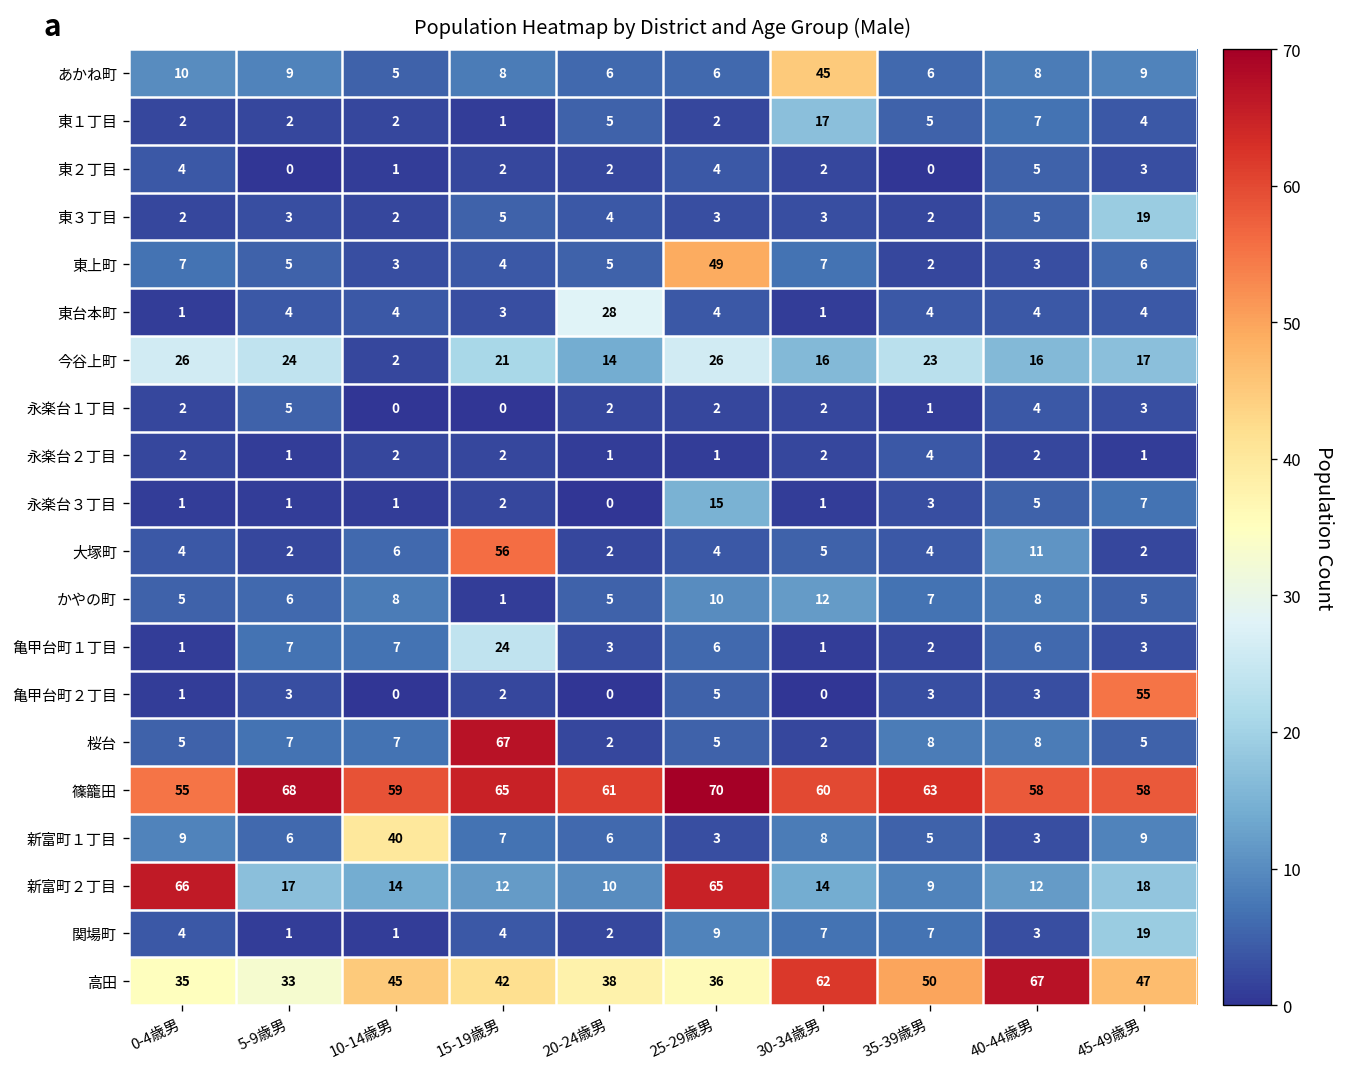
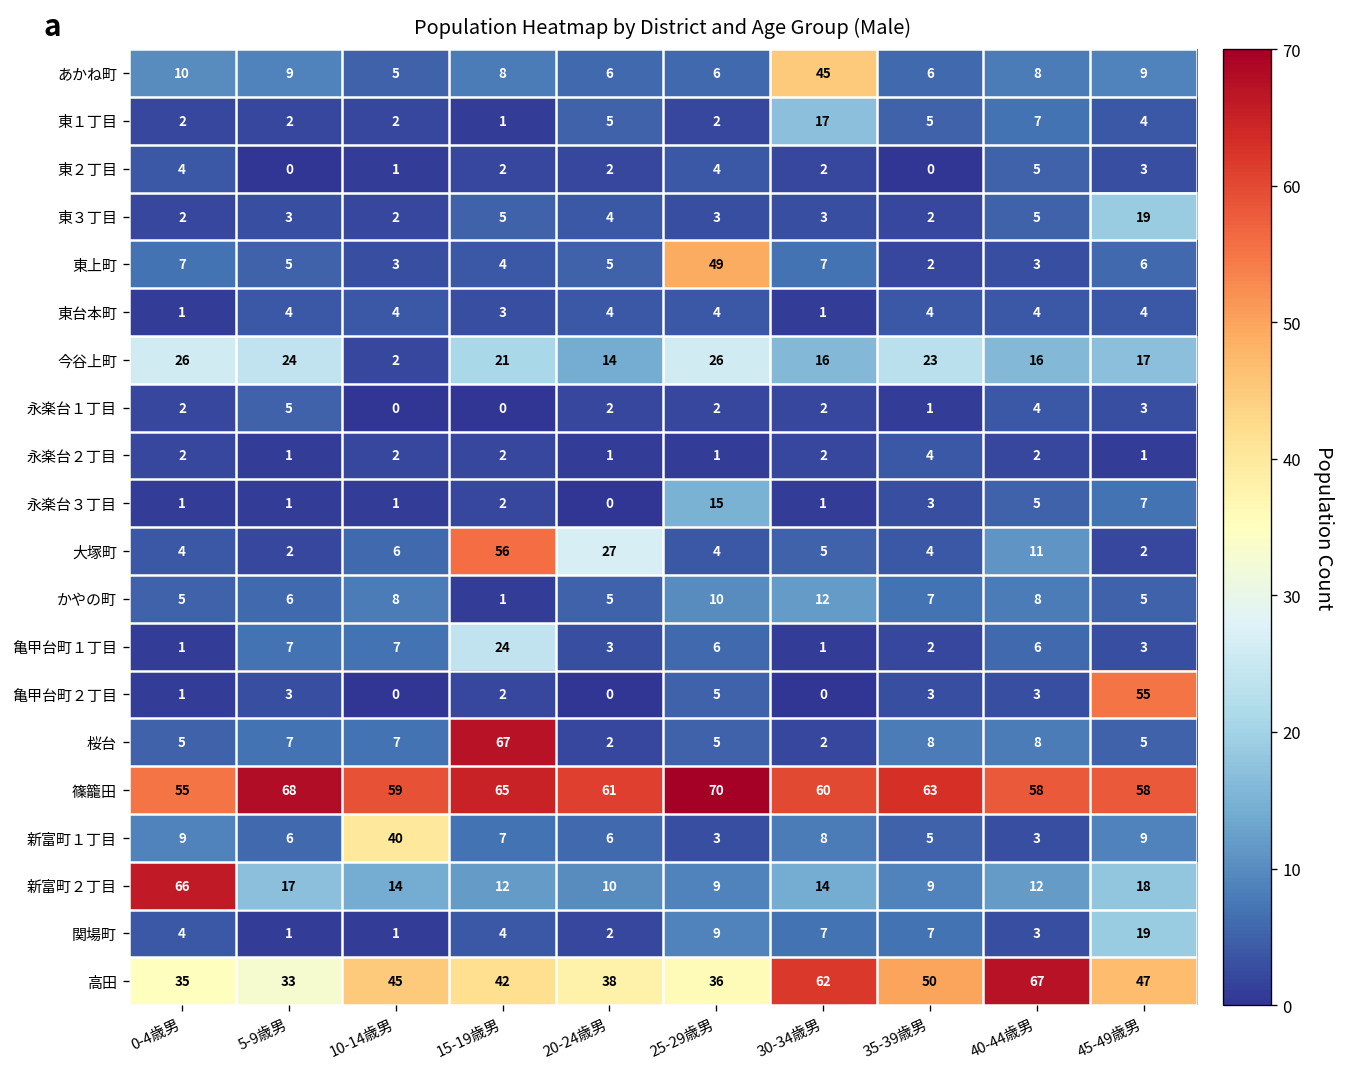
東台本町, 20-24歳男: 28 -> 4
大塚町, 20-24歳男: 2 -> 27
新富町２丁目, 25-29歳男: 65 -> 9
